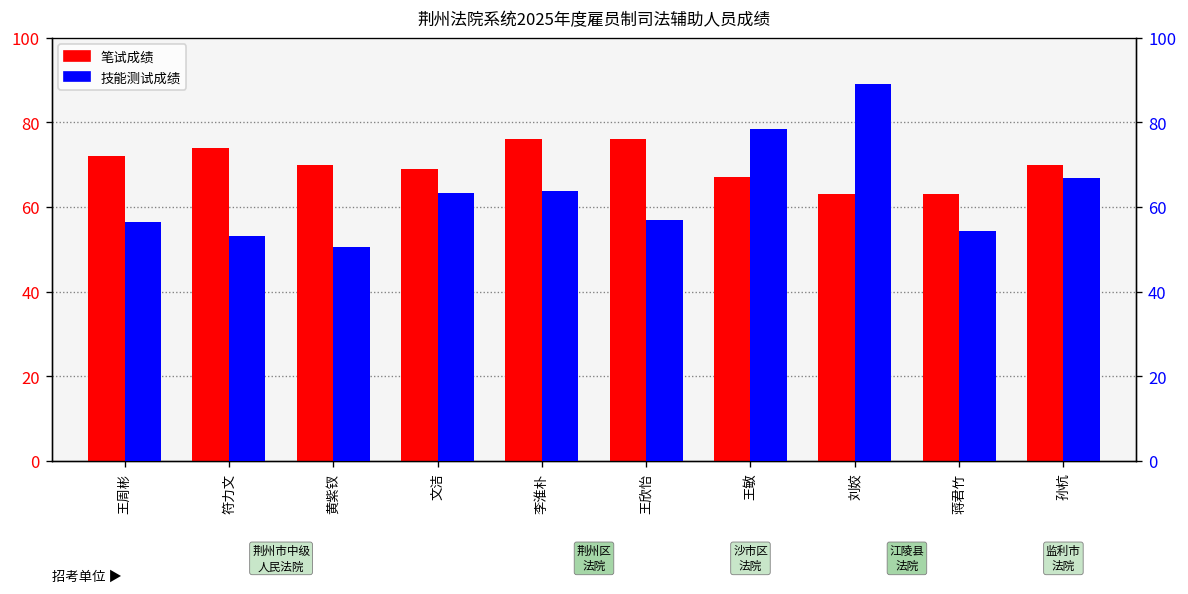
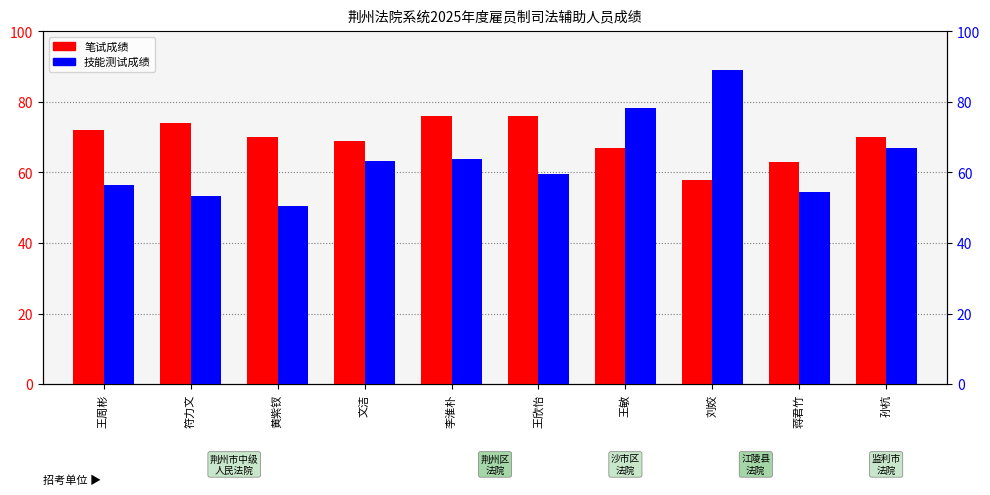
笔试成绩, 刘姣: 63 -> 58
技能测试成绩, 王欣怡: 57 -> 60
